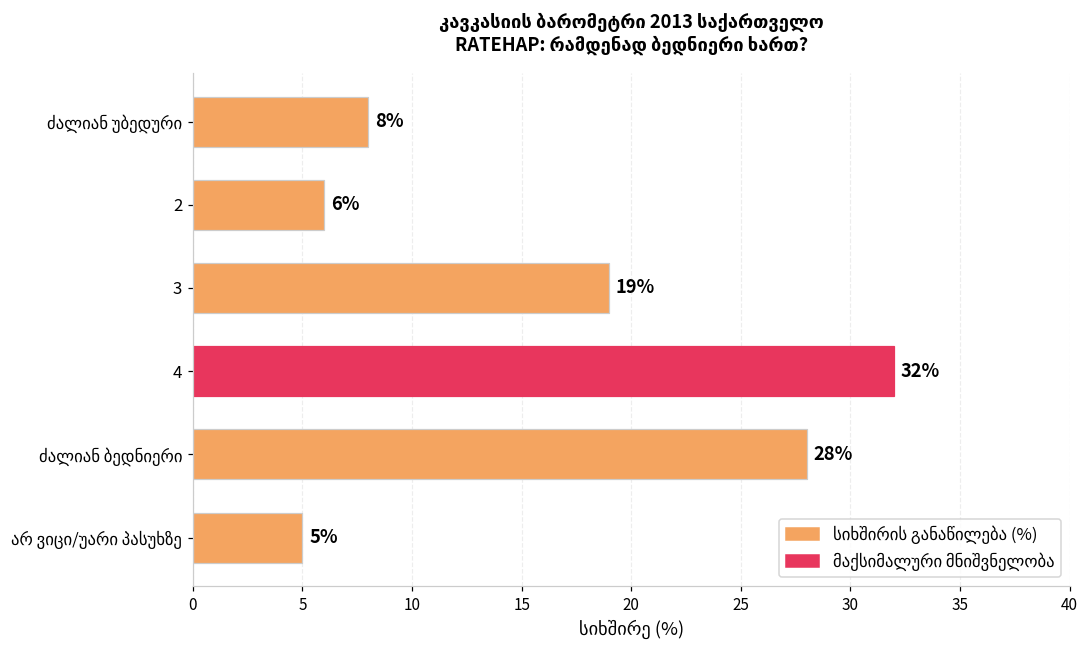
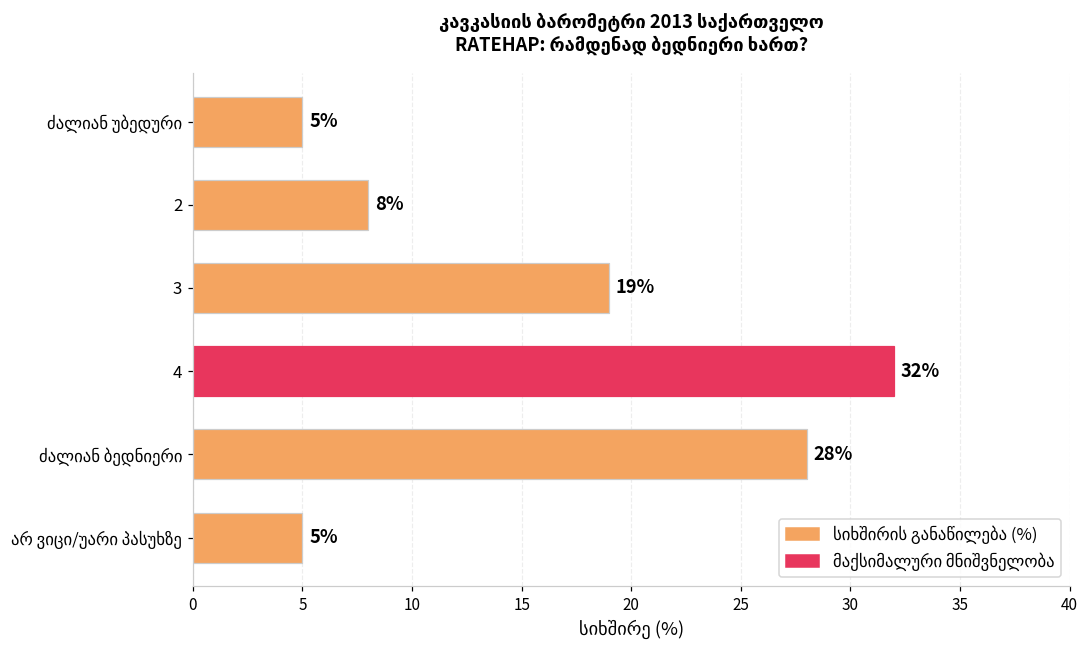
ძალიან უბედური: 8% -> 5%
2: 6% -> 8%
